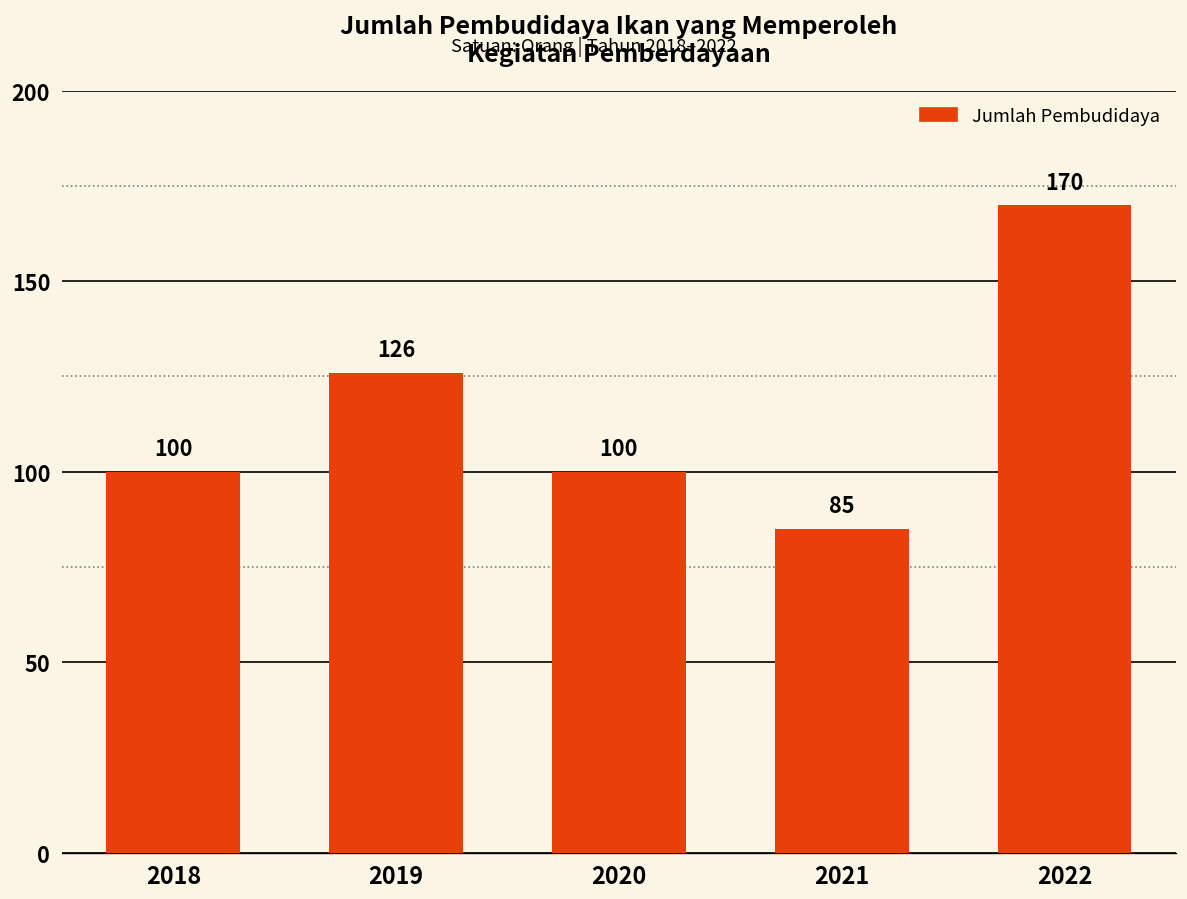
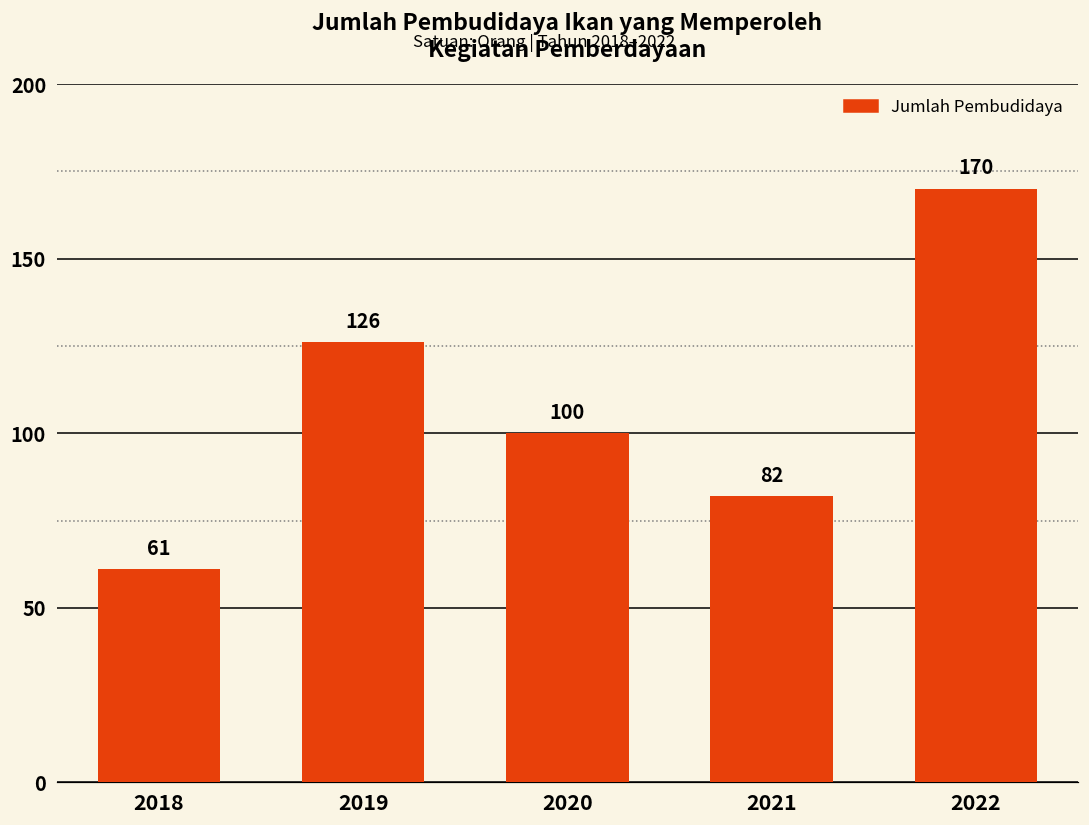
2018: 100 -> 61
2021: 85 -> 82
